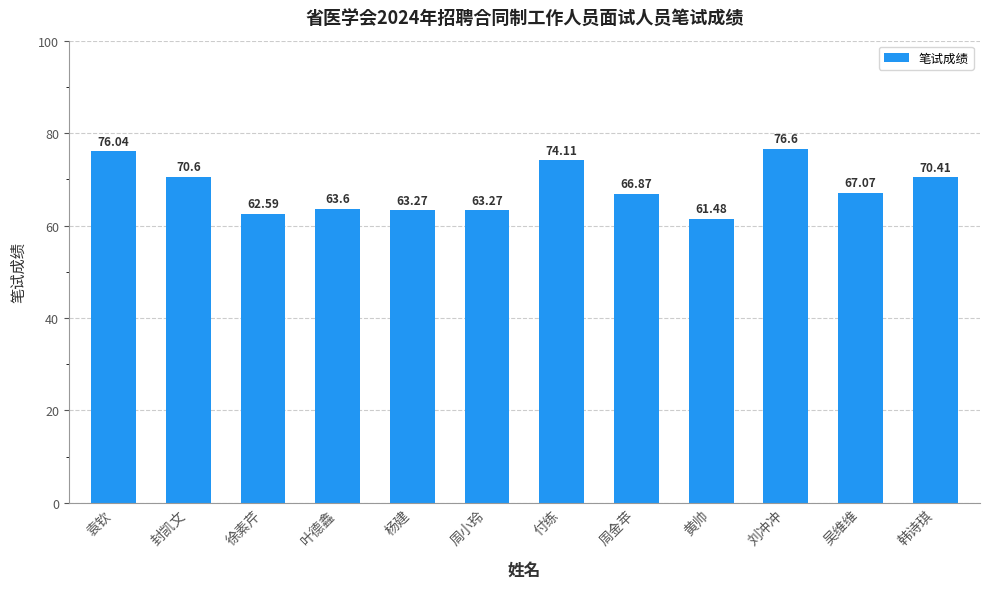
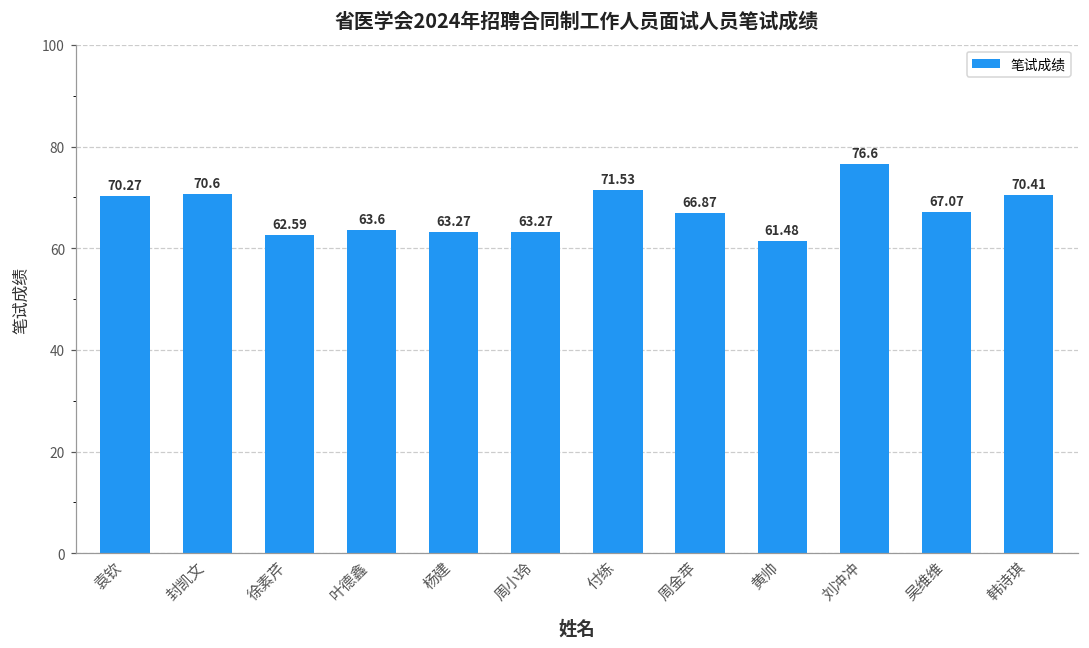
袁钦: 76.04 -> 70.27
付练: 74.11 -> 71.53
